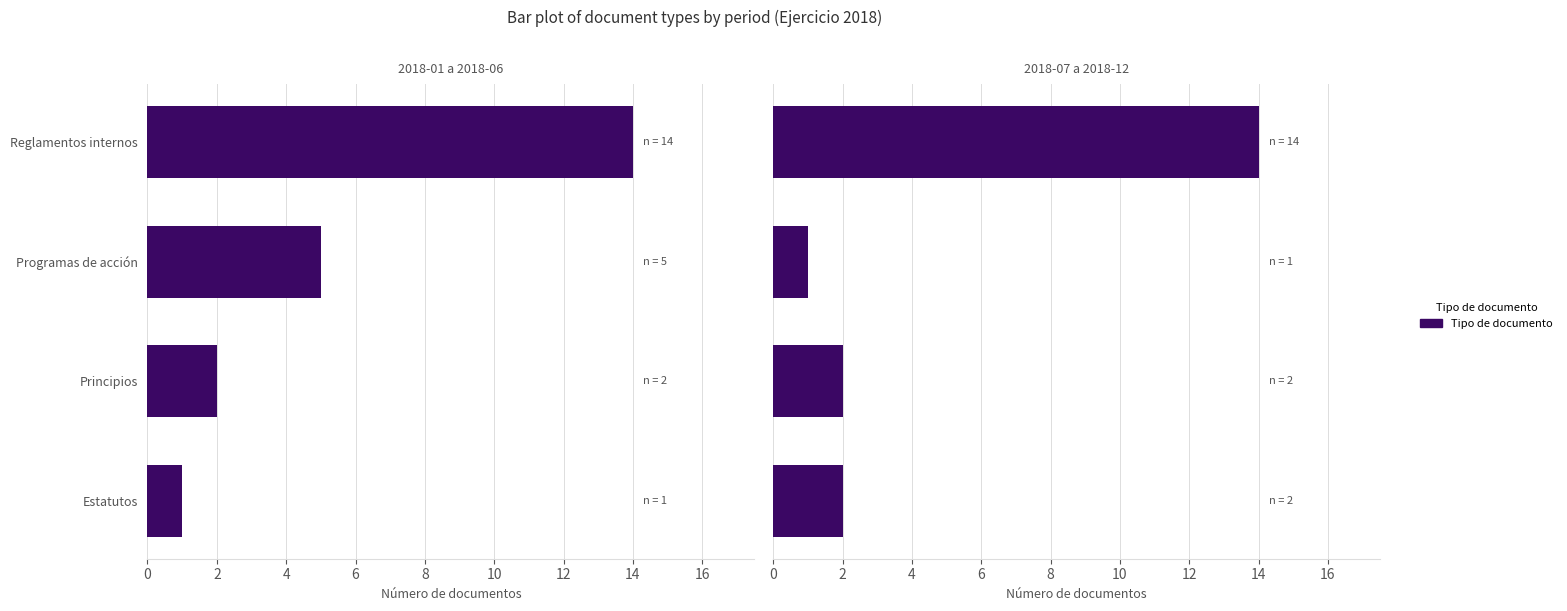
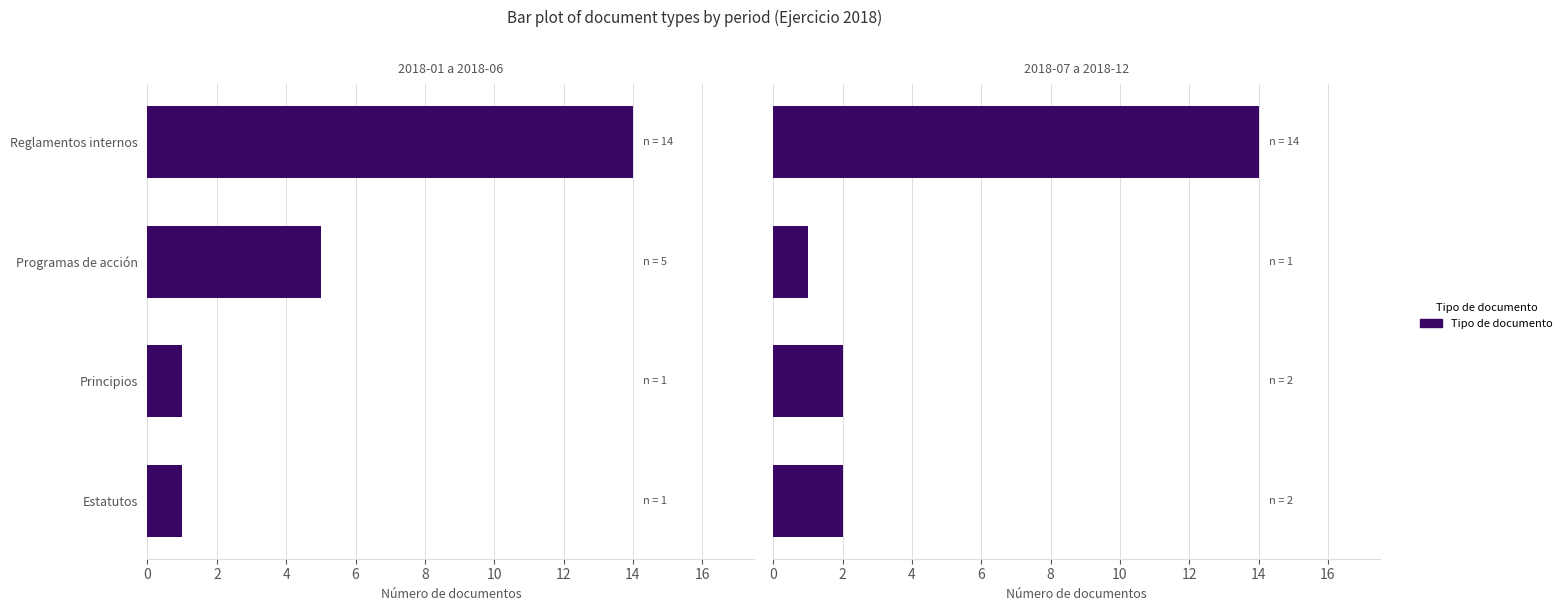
2018-01 a 2018-06, Principios: 2 -> 1
